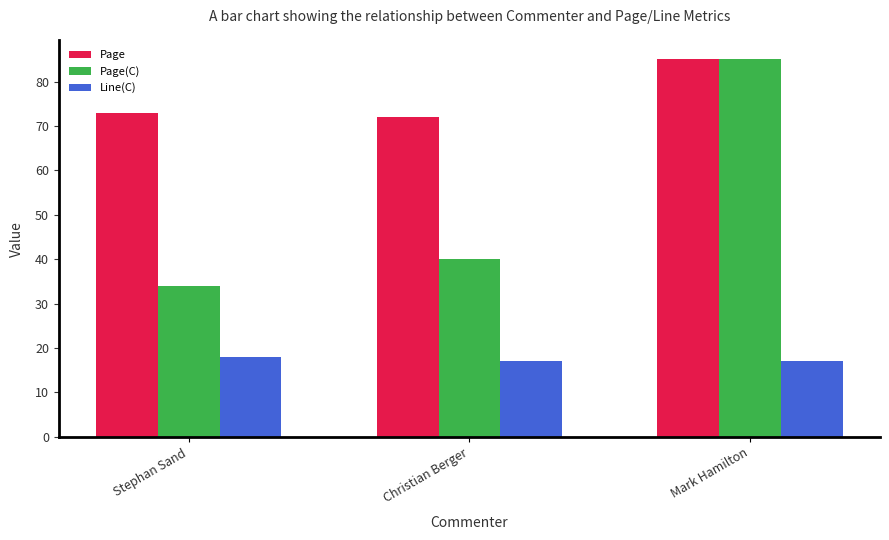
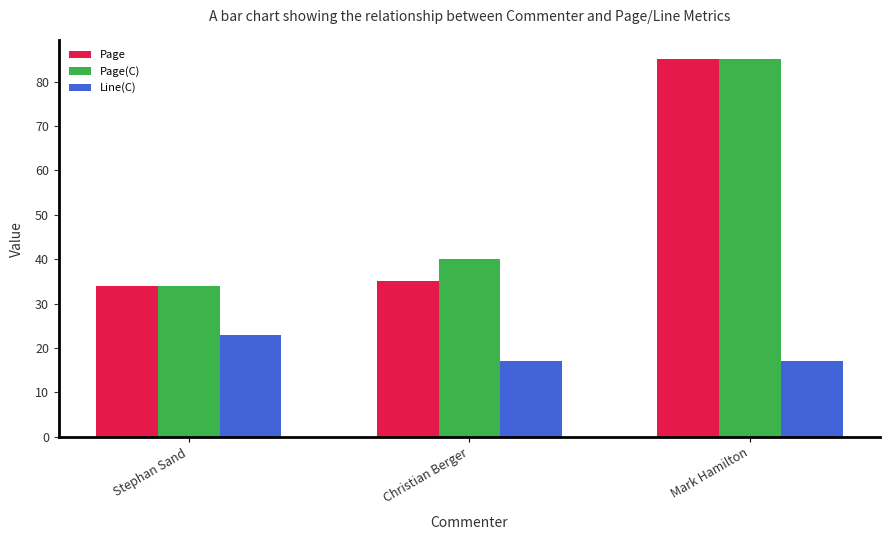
Page, Stephan Sand: 73 -> 34
Line(C), Stephan Sand: 18 -> 23
Page, Christian Berger: 72 -> 35
